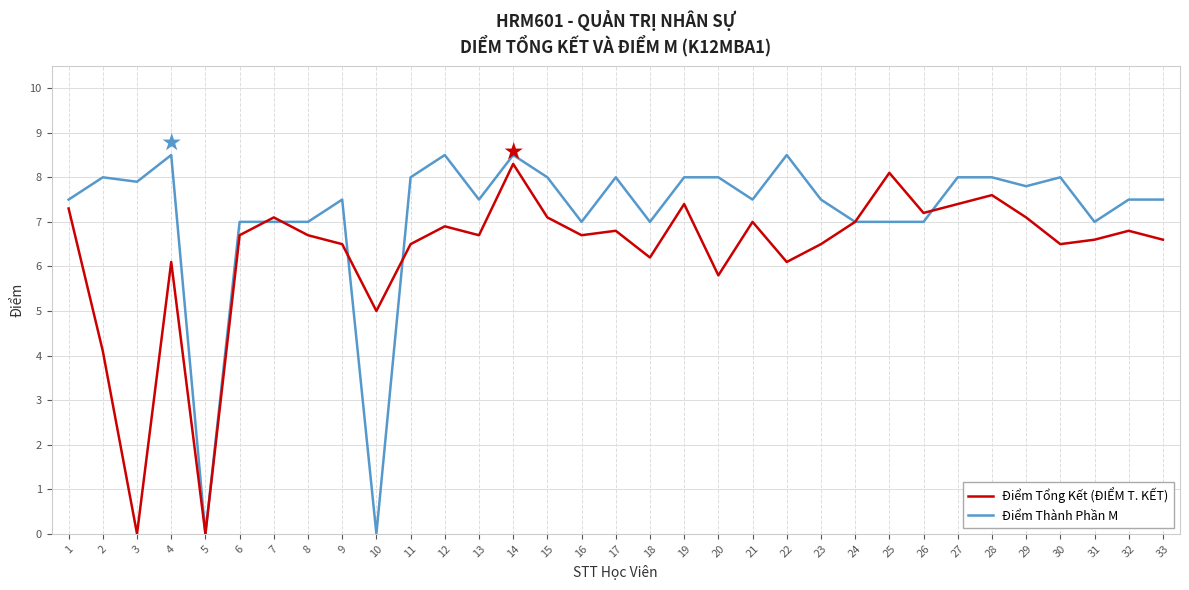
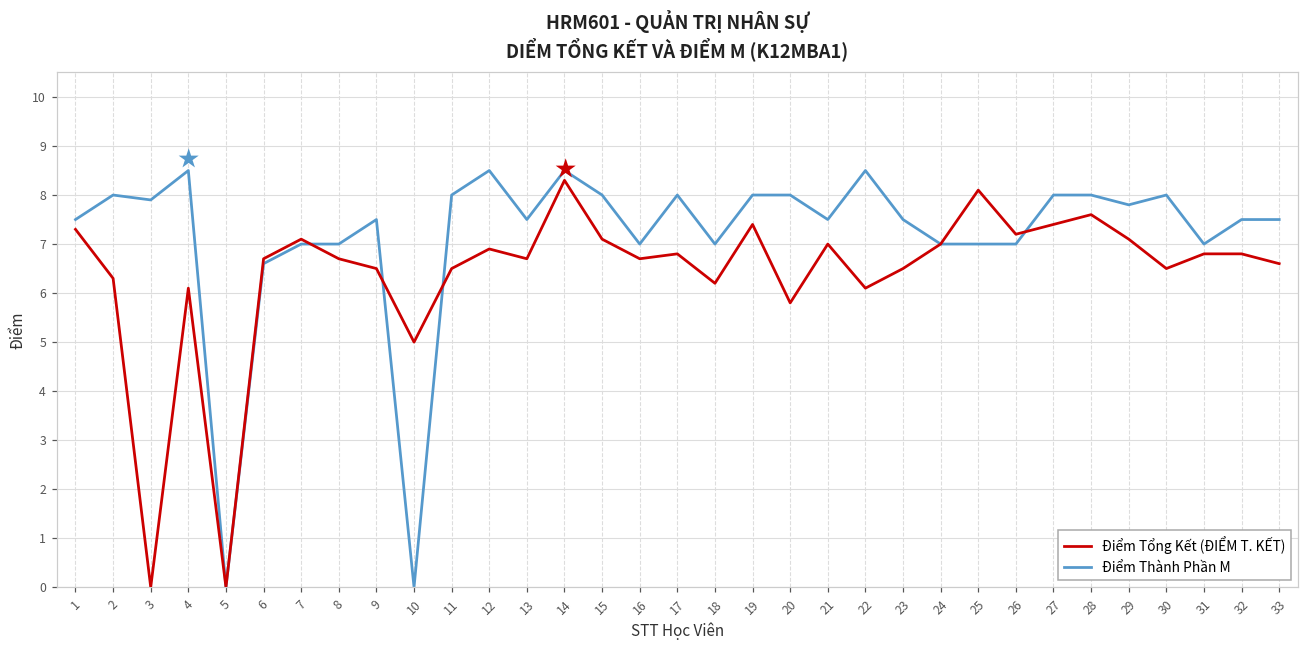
Điểm Tổng Kết (ĐIỂM T. KẾT), 2: 4.1 -> 6.3
Điểm Thành Phần M, 6: 7.0 -> 6.6
Điểm Tổng Kết (ĐIỂM T. KẾT), 31: 6.6 -> 6.8
